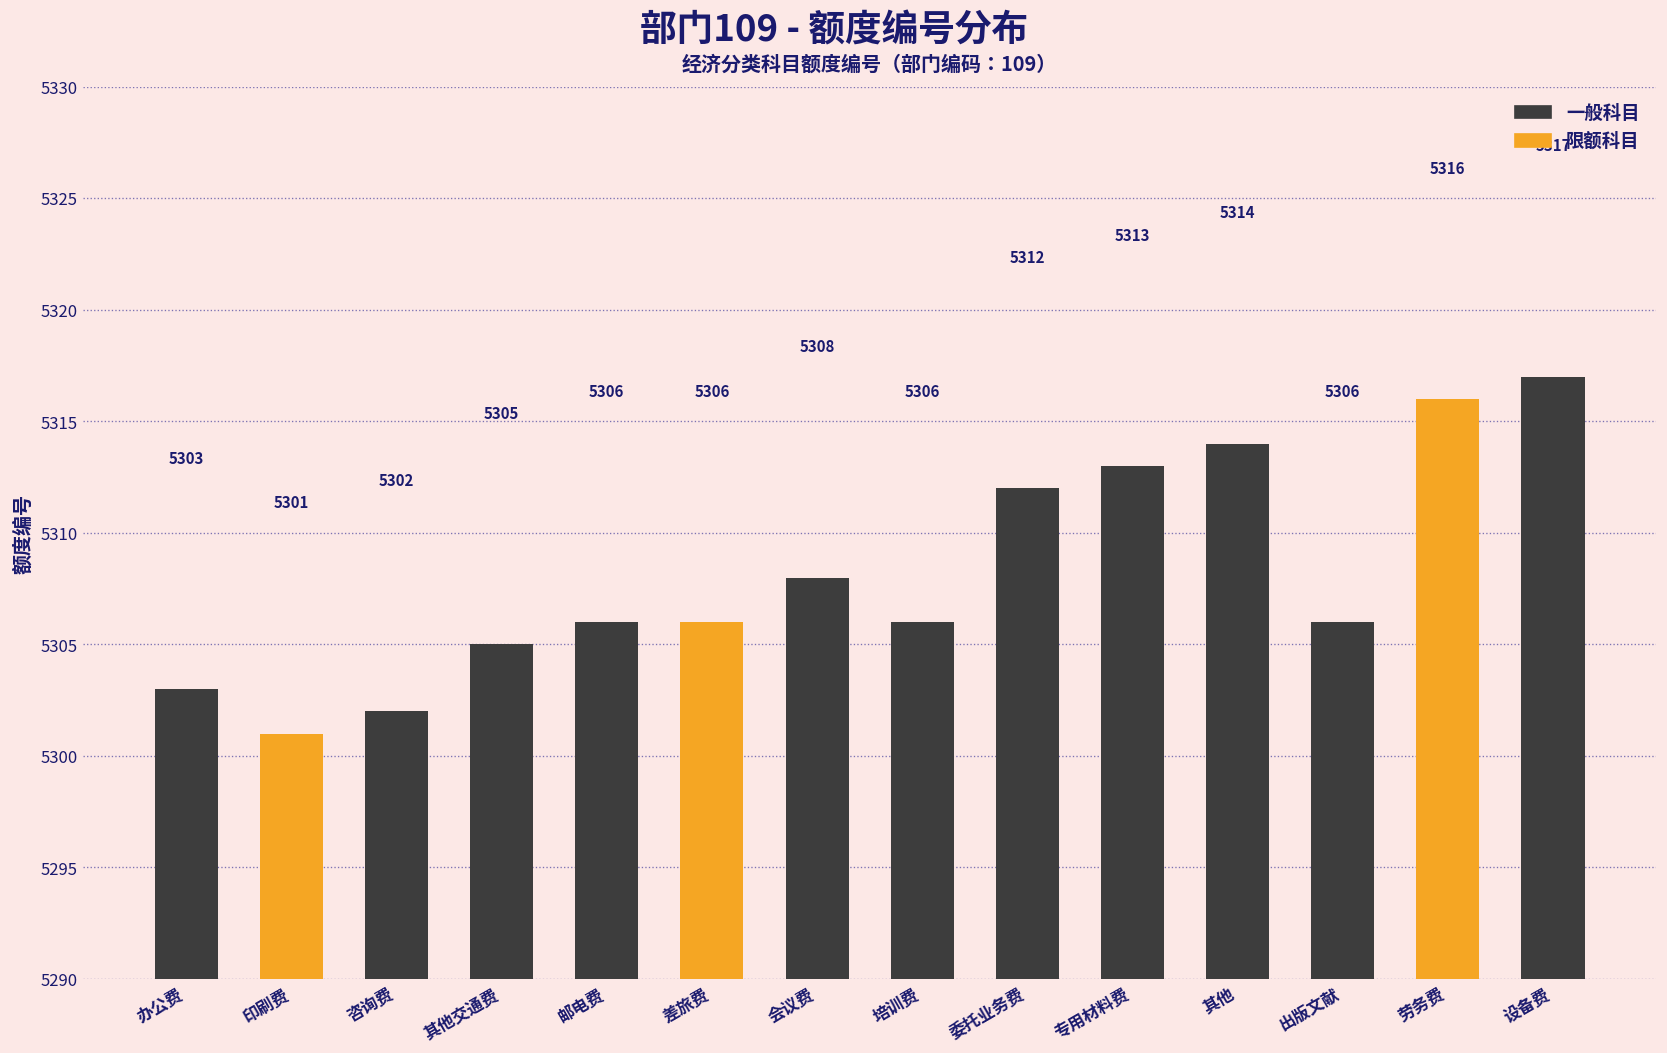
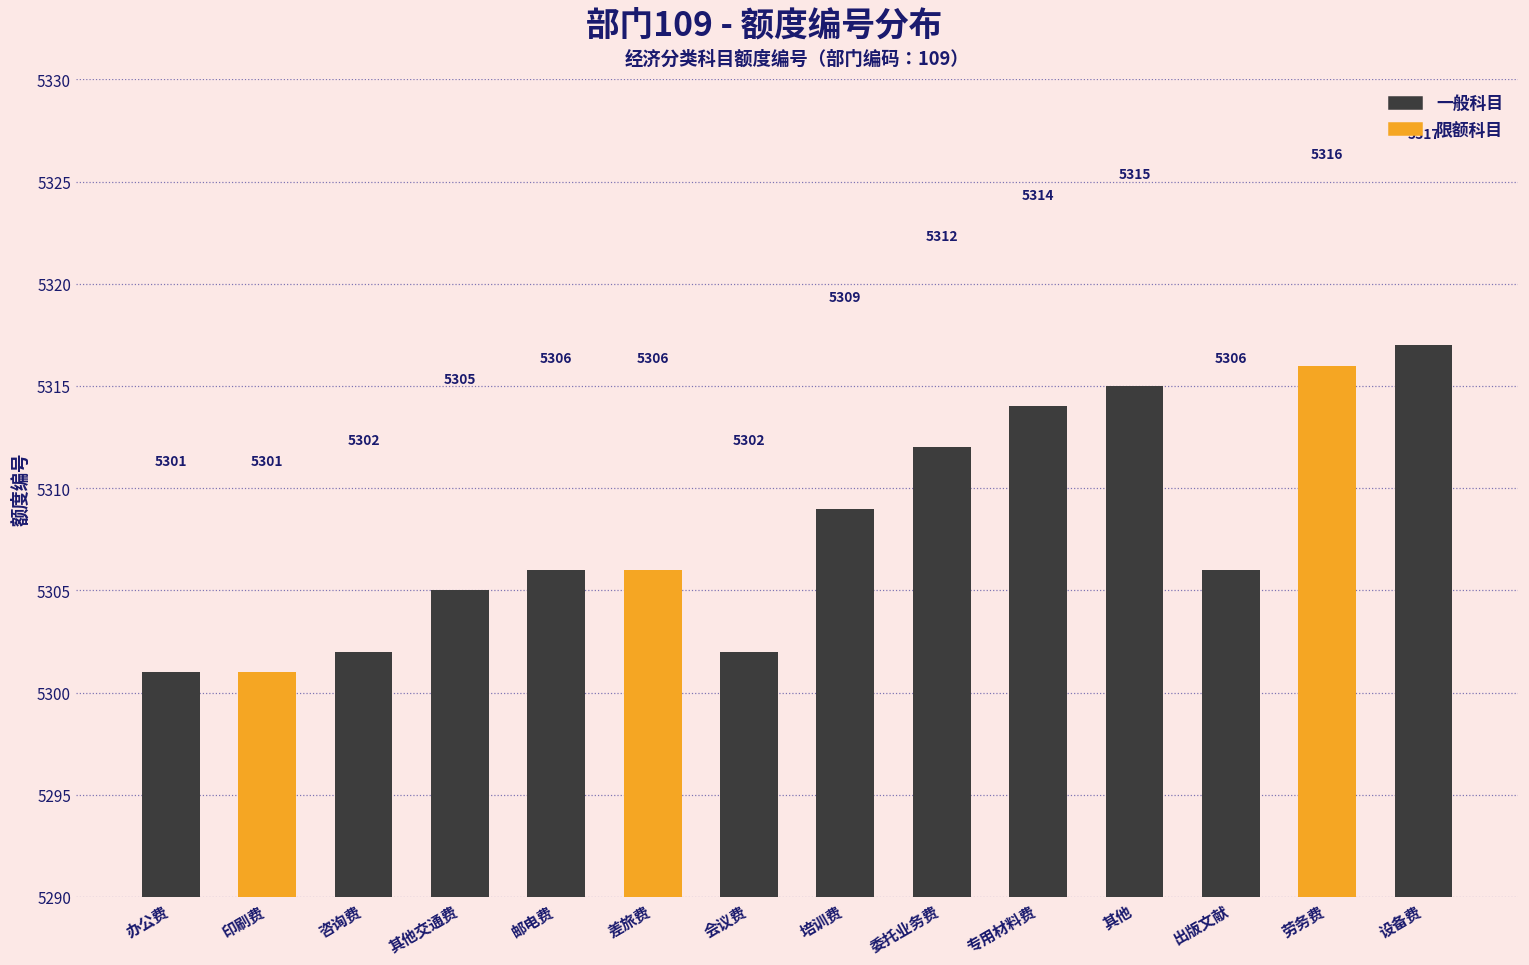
办公费: 5303 -> 5301
会议费: 5308 -> 5302
培训费: 5306 -> 5309
专用材料费: 5313 -> 5314
其他: 5314 -> 5315
